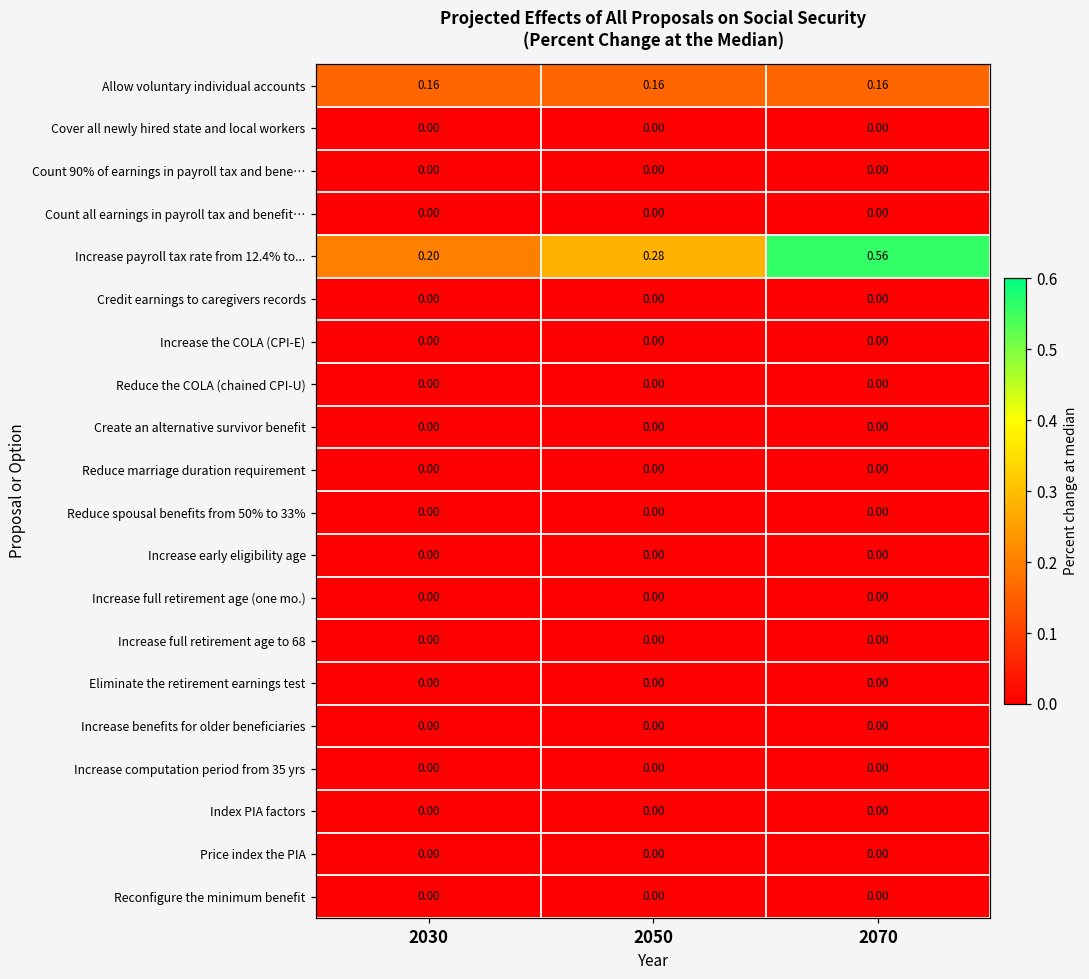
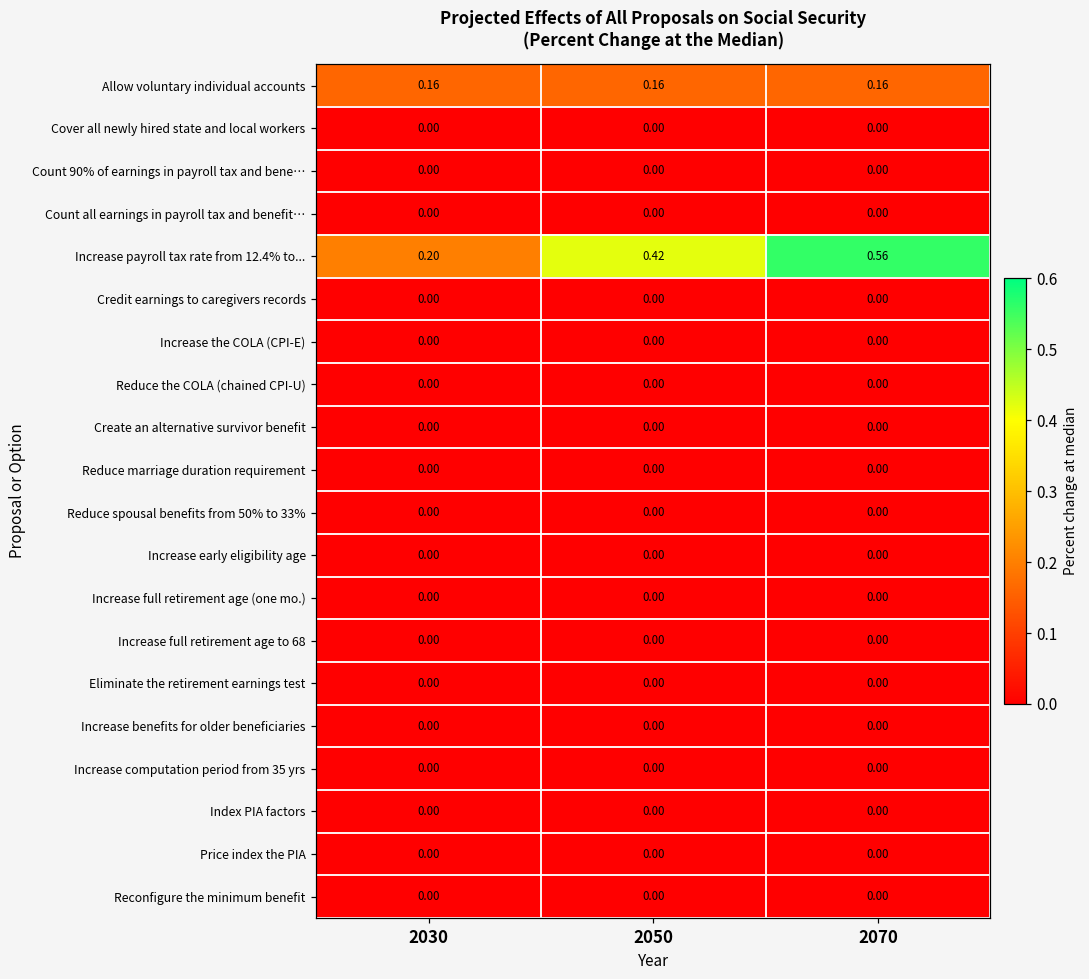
Increase payroll tax rate from 12.4% to..., 2050: 0.28 -> 0.42
